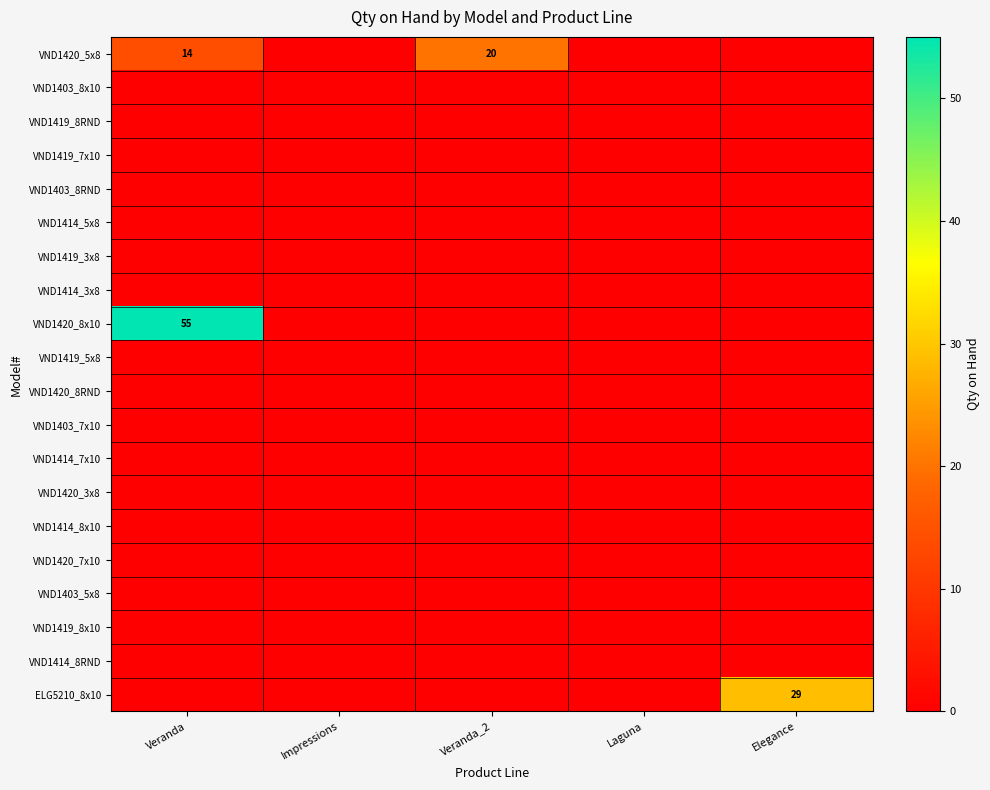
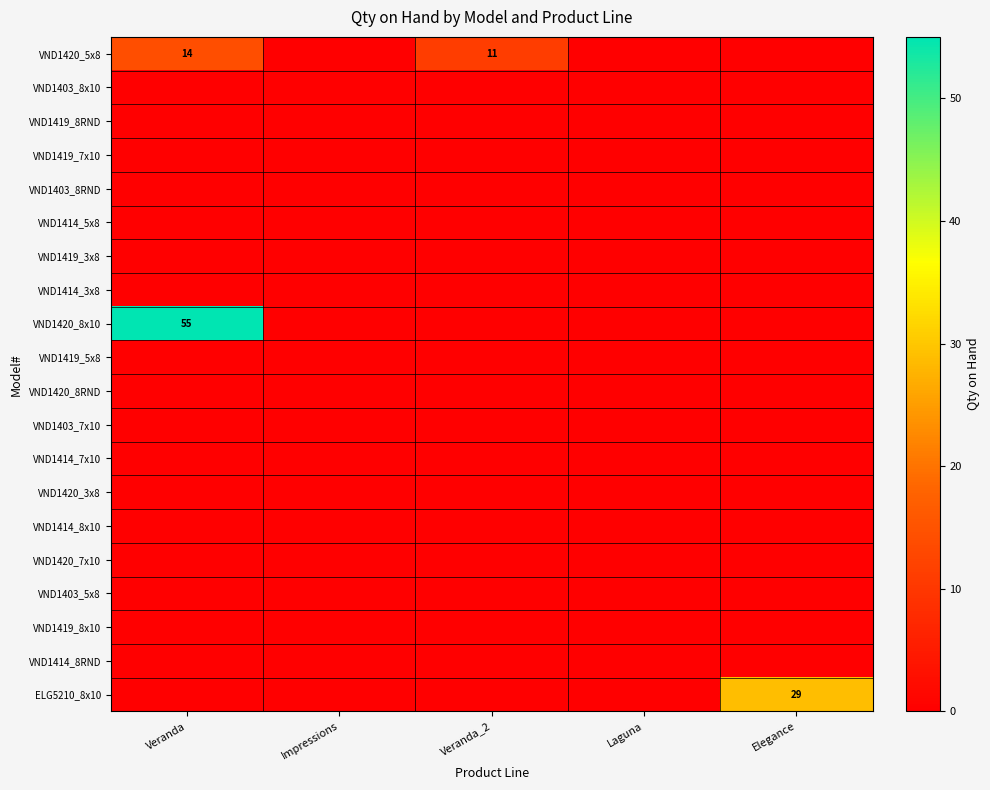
VND1420_5x8, Veranda_2: 20 -> 11
